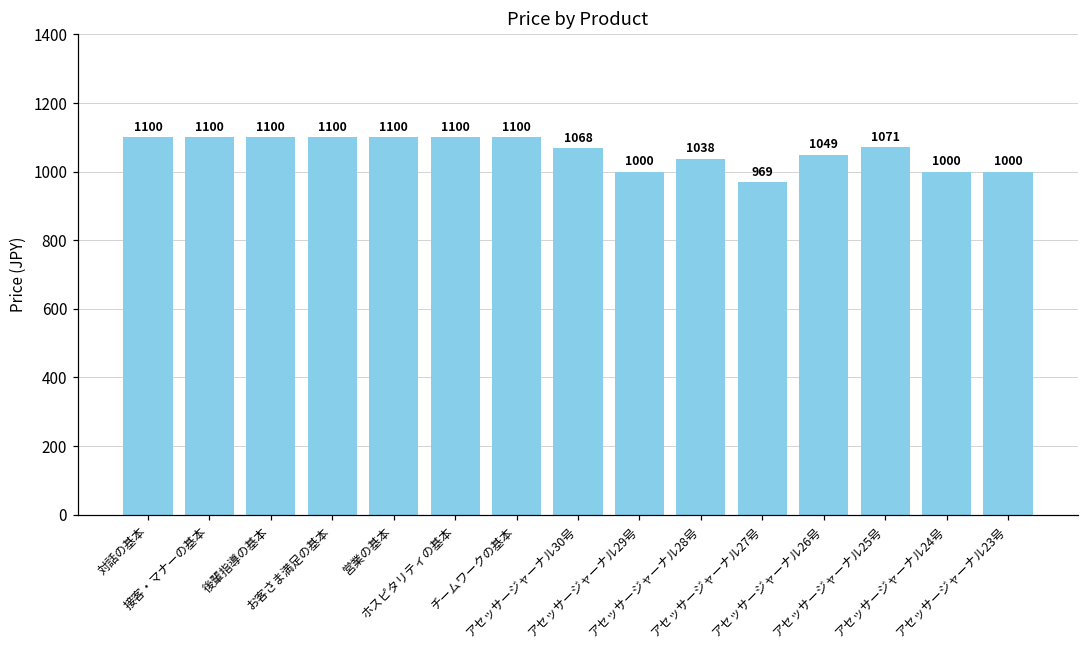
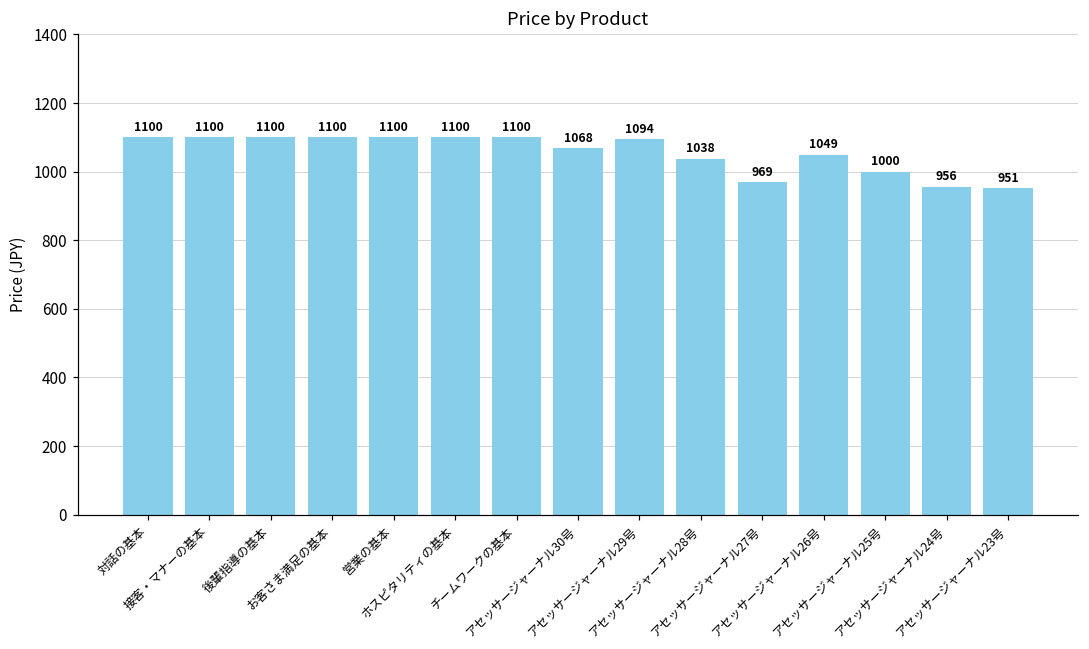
アセッサージャーナル29号: 1000 -> 1094
アセッサージャーナル25号: 1071 -> 1000
アセッサージャーナル24号: 1000 -> 956
アセッサージャーナル23号: 1000 -> 951
